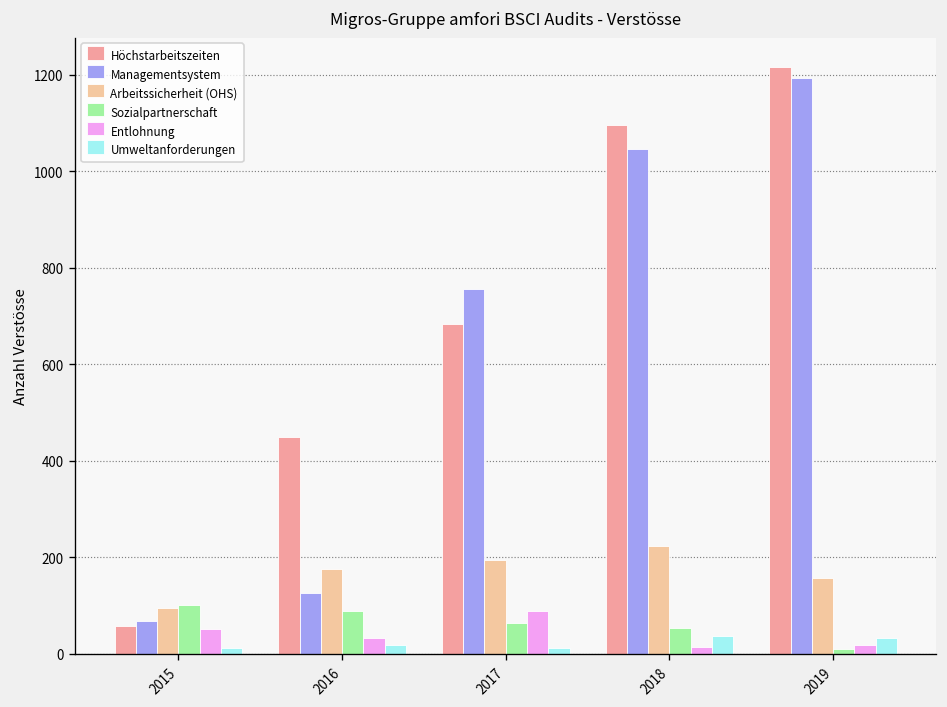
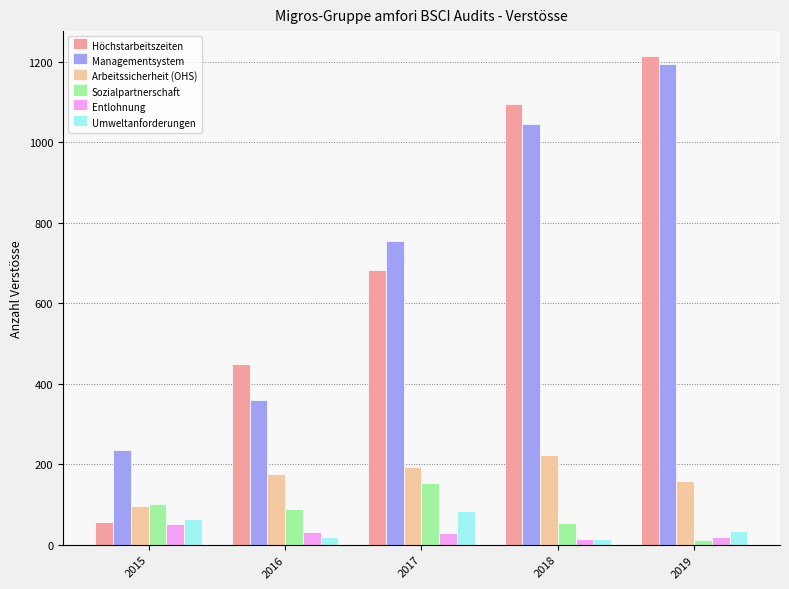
Managementsystem, 2015: 70 -> 240
Umweltanforderungen, 2015: 10 -> 60
Managementsystem, 2016: 130 -> 360
Sozialpartnerschaft, 2017: 60 -> 150
Entlohnung, 2017: 90 -> 30
Umweltanforderungen, 2017: 10 -> 80
Umweltanforderungen, 2018: 40 -> 20
